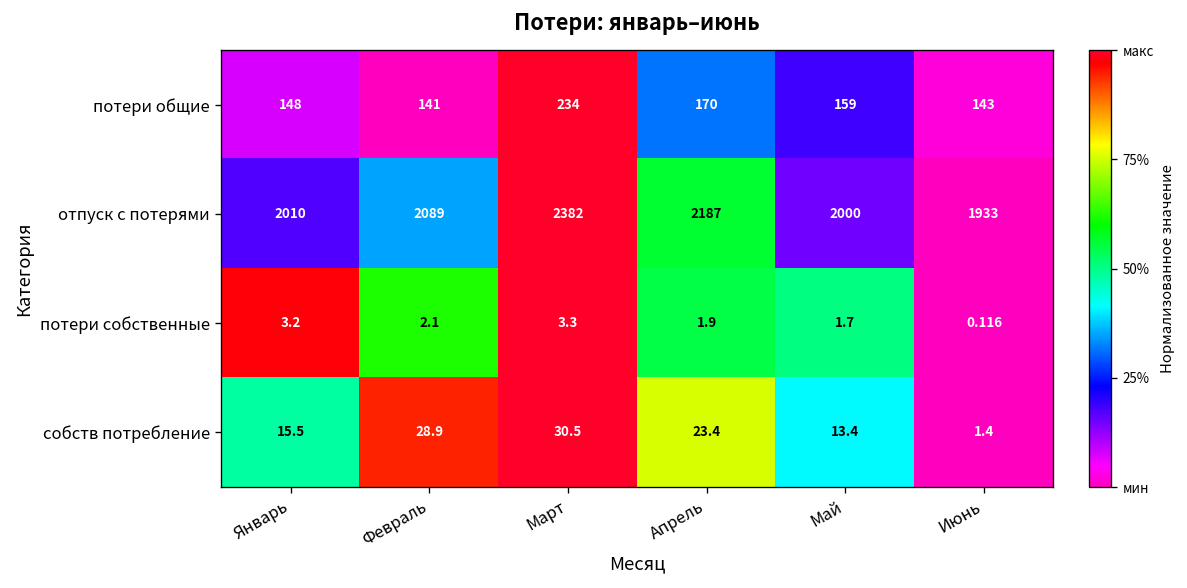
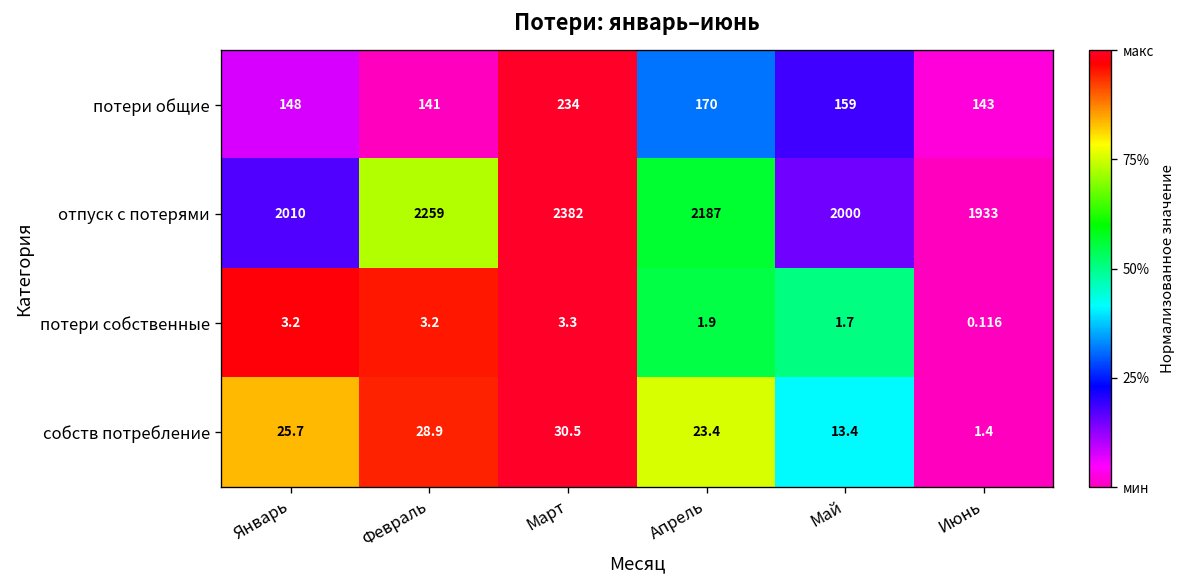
отпуск с потерями, Февраль: 2089 -> 2259
потери собственные, Февраль: 2.1 -> 3.2
собств потребление, Январь: 15.5 -> 25.7
